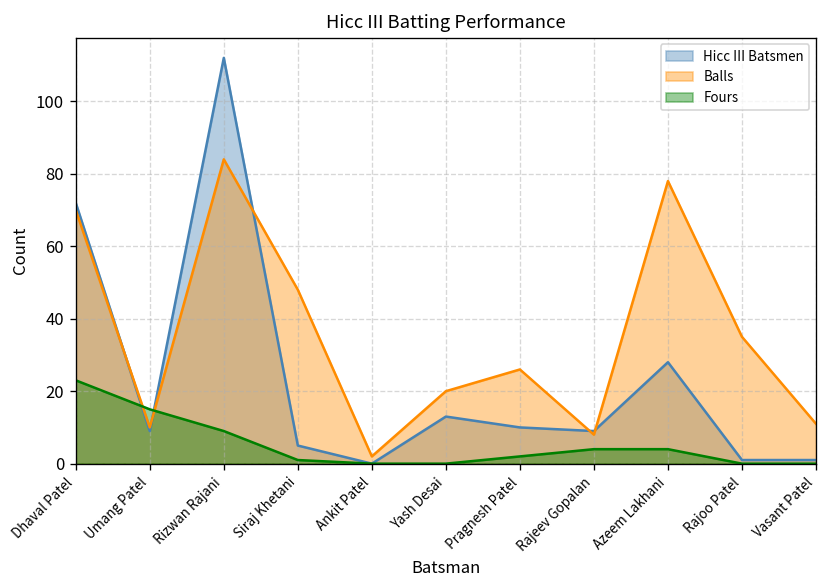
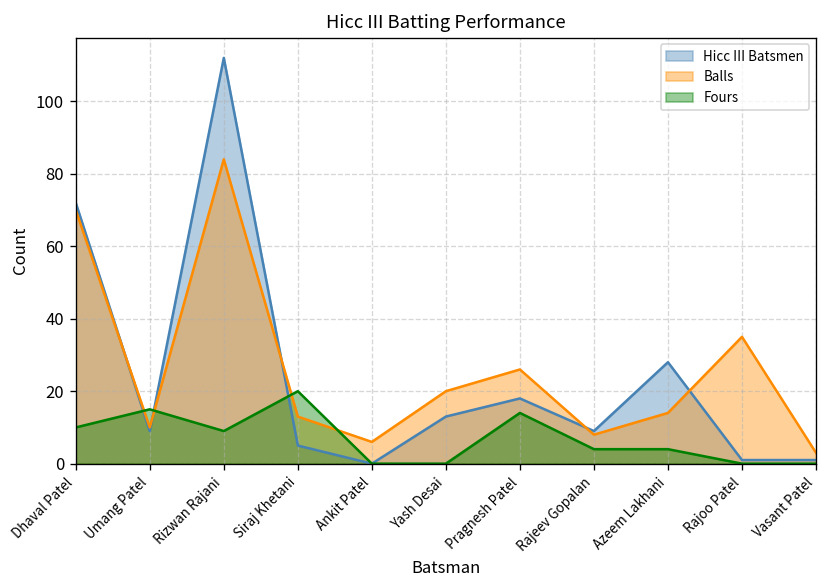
Fours, Dhaval Patel: 23 -> 10
Balls, Siraj Khetani: 48 -> 13
Fours, Siraj Khetani: 1 -> 20
Balls, Ankit Patel: 2 -> 6
Hicc III Batsmen, Pragnesh Patel: 10 -> 18
Fours, Pragnesh Patel: 2 -> 14
Balls, Azeem Lakhani: 78 -> 14
Balls, Vasant Patel: 11 -> 3
